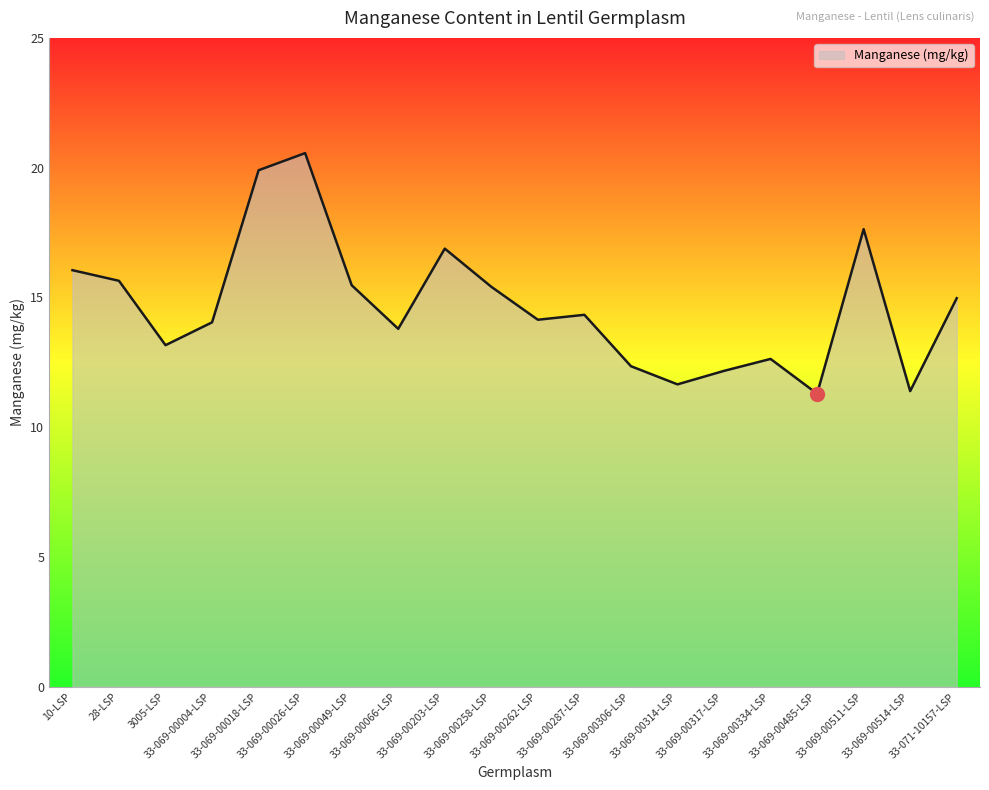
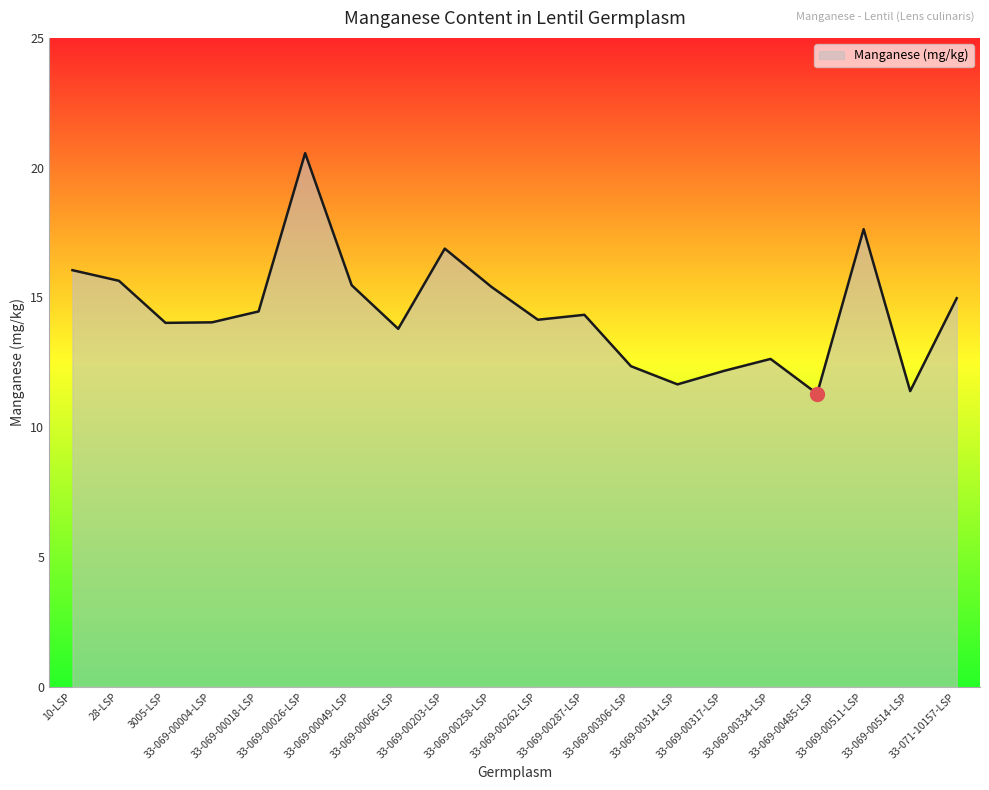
Manganese (mg/kg), 3005-LSP: 13.2 -> 14.0
Manganese (mg/kg), 33-069-00018-LSP: 19.9 -> 14.5
